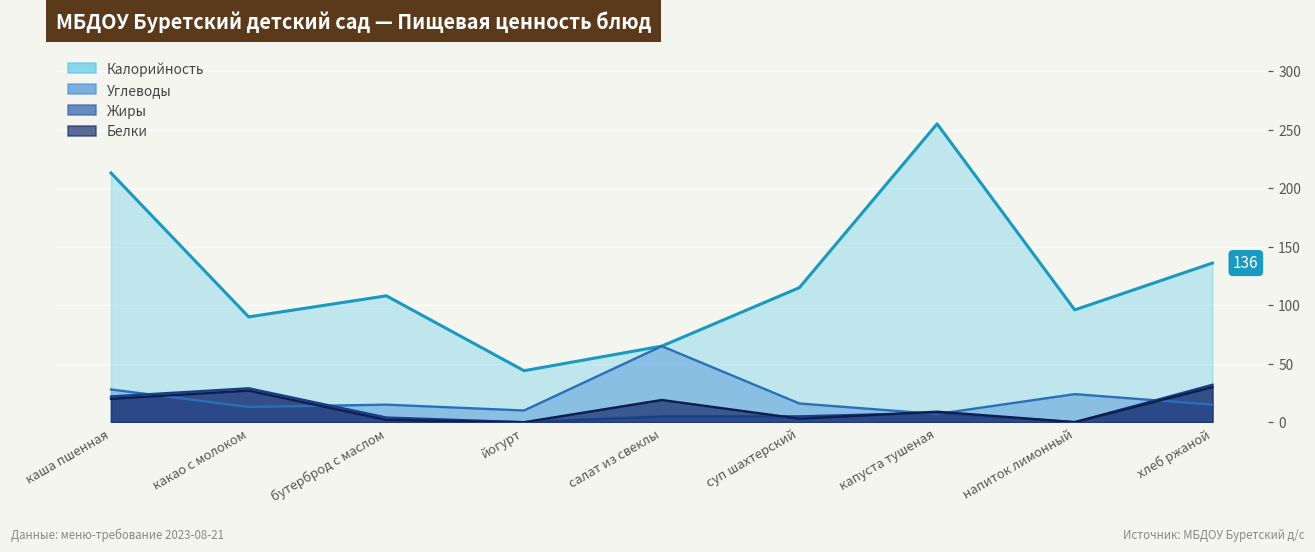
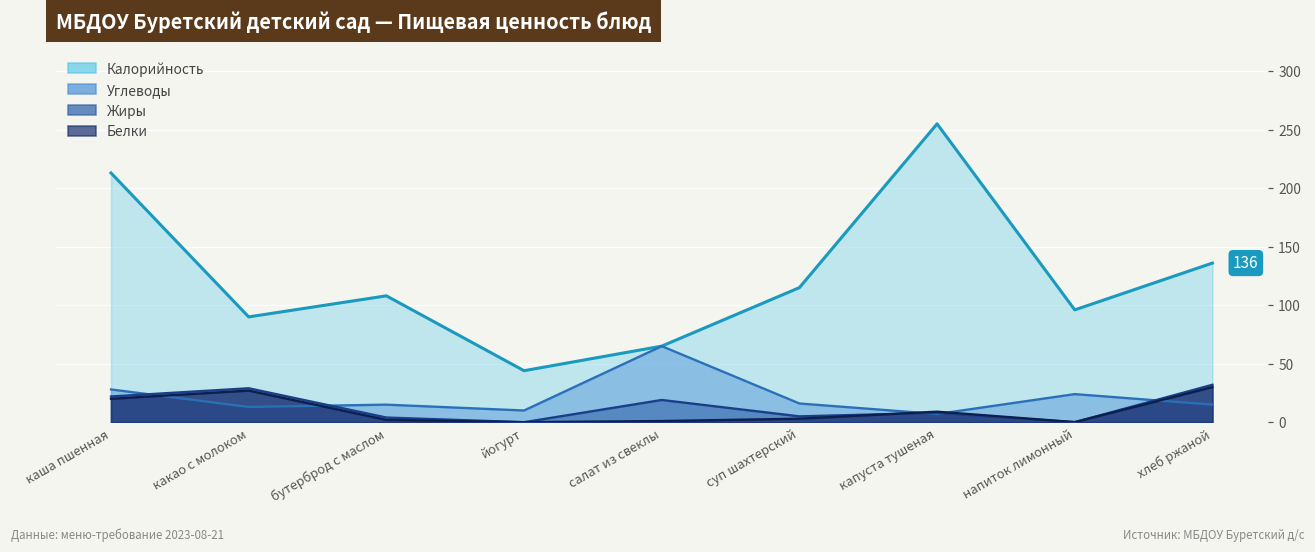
Жиры, салат из свеклы: 5 -> 19
Белки, салат из свеклы: 19 -> 1
